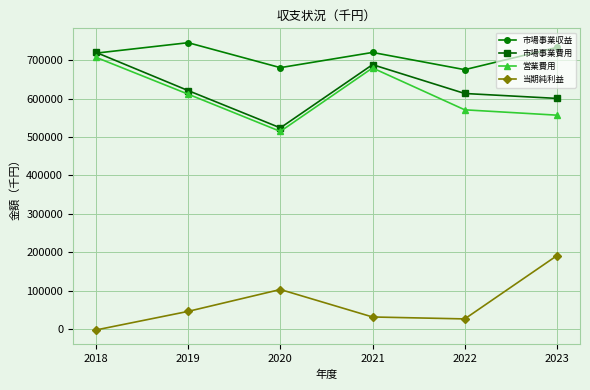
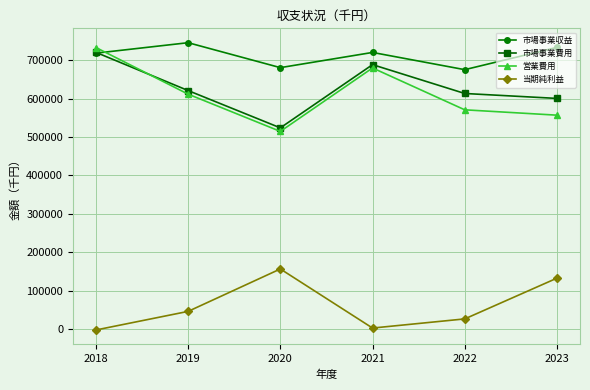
営業費用, 2018: 710000 -> 730000
当期純利益, 2020: 100000 -> 160000
当期純利益, 2021: 30000 -> 0
当期純利益, 2023: 190000 -> 130000
